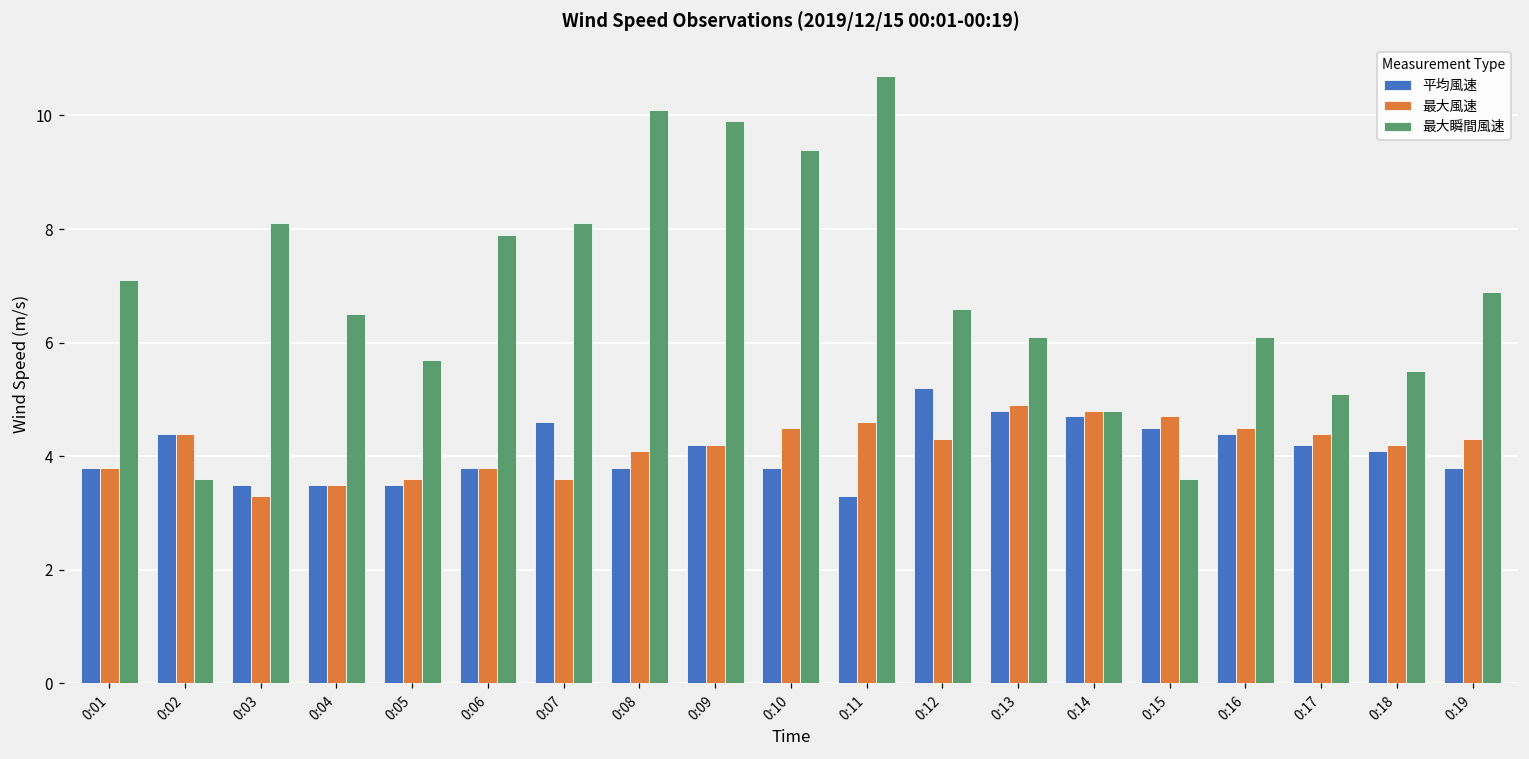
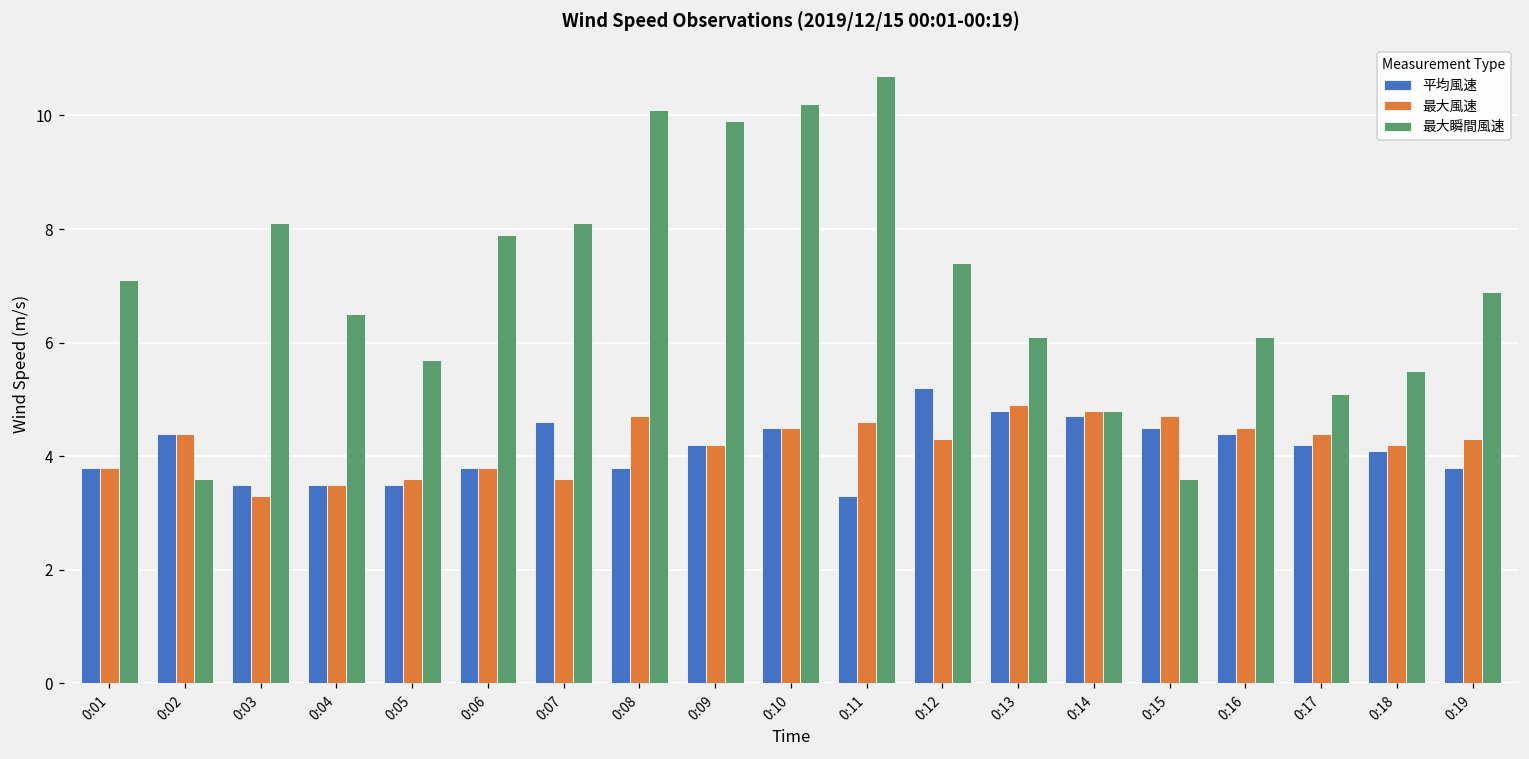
最大風速, 0:08: 4.1 -> 4.7
平均風速, 0:10: 3.8 -> 4.5
最大瞬間風速, 0:10: 9.4 -> 10.2
最大瞬間風速, 0:12: 6.6 -> 7.4
